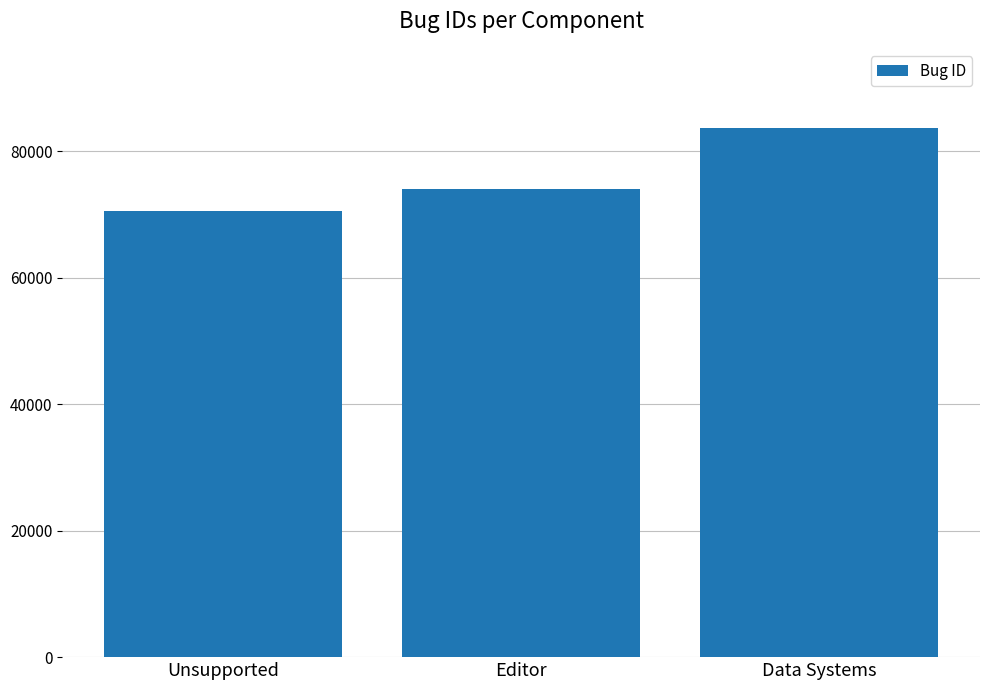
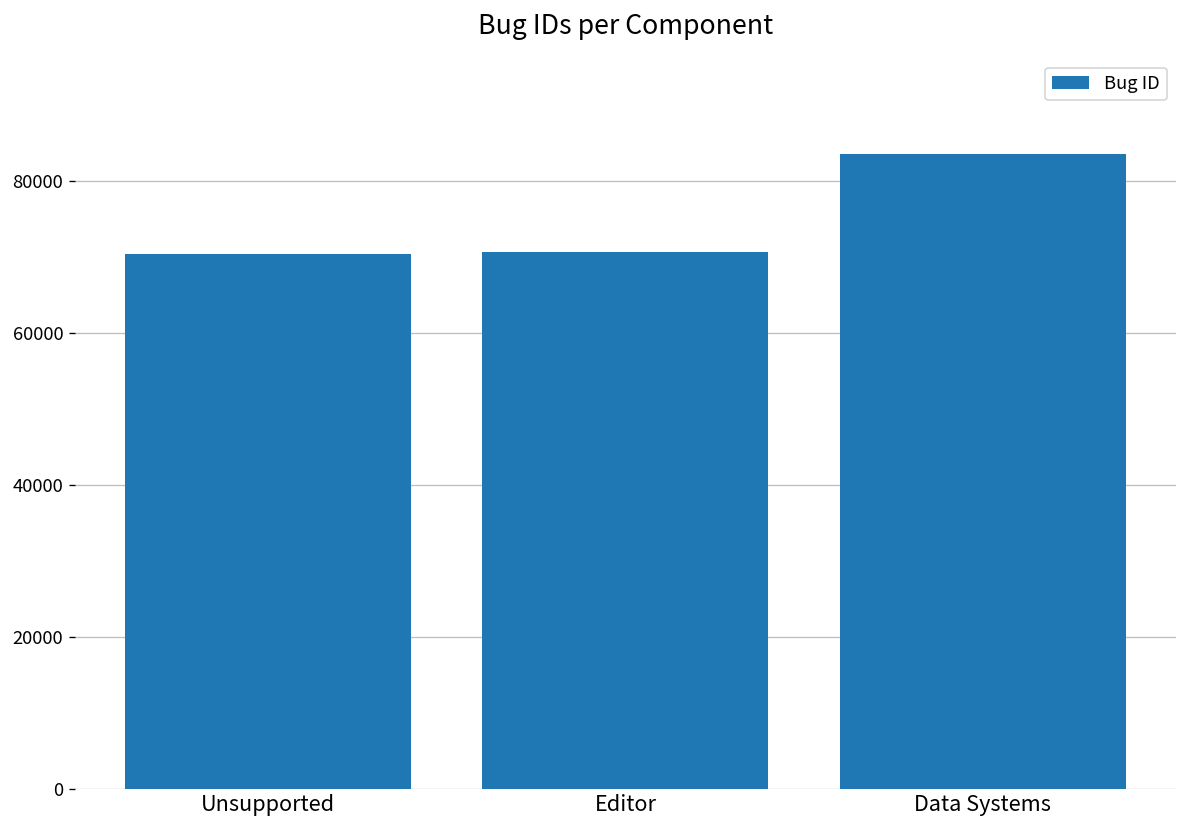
Editor: 74000 -> 71000
